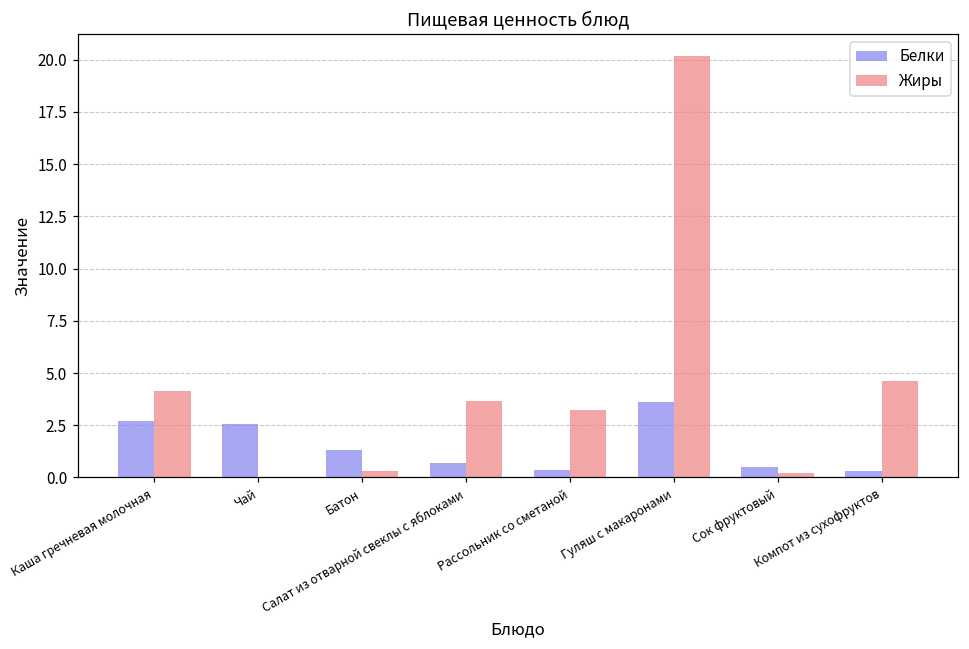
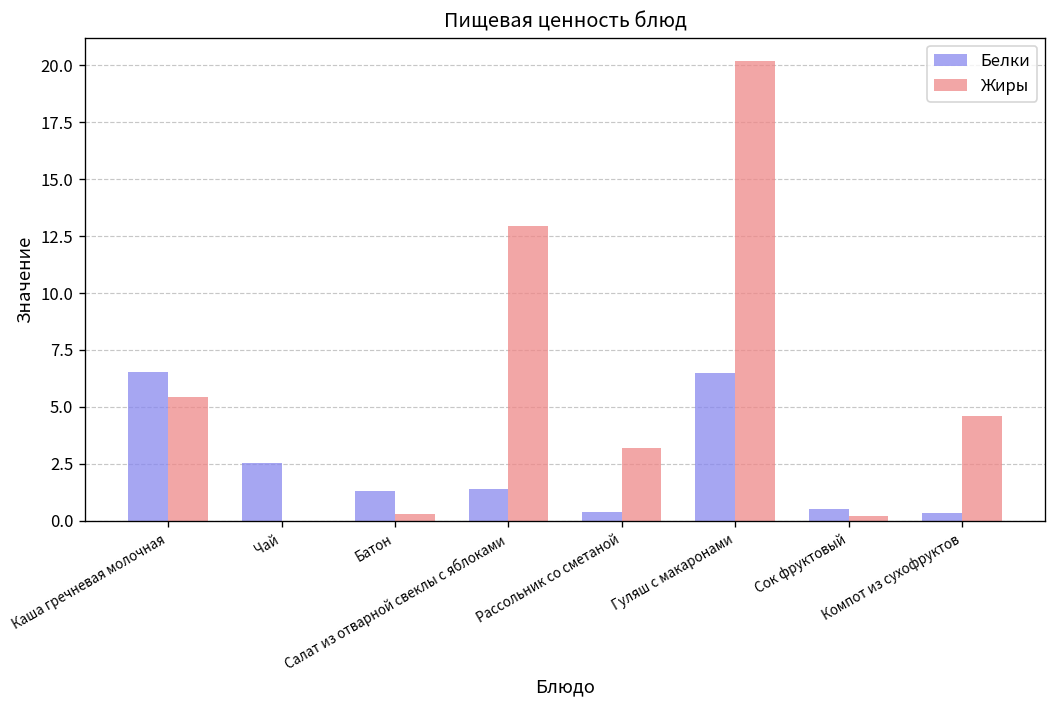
Белки, Каша гречневая молочная: 2.7 -> 6.5
Жиры, Каша гречневая молочная: 4.2 -> 5.4
Белки, Салат из отварной свеклы с яблоками: 0.7 -> 1.4
Жиры, Салат из отварной свеклы с яблоками: 3.7 -> 13.0
Белки, Гуляш с макаронами: 3.6 -> 6.5
